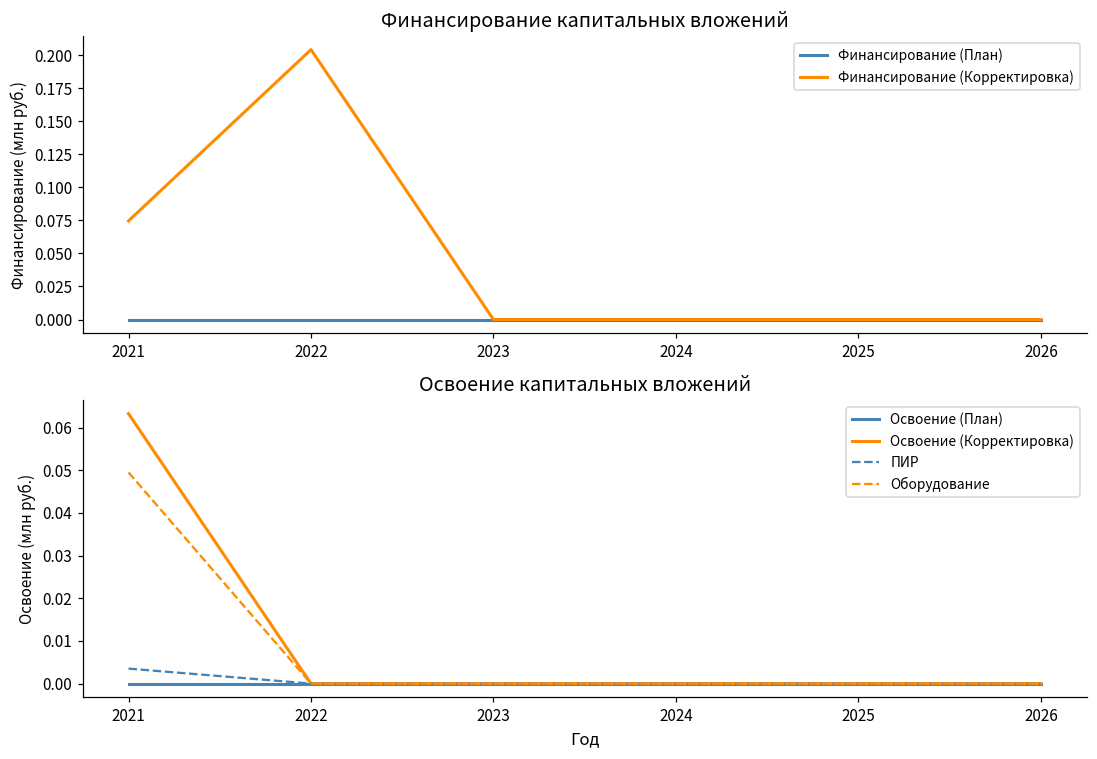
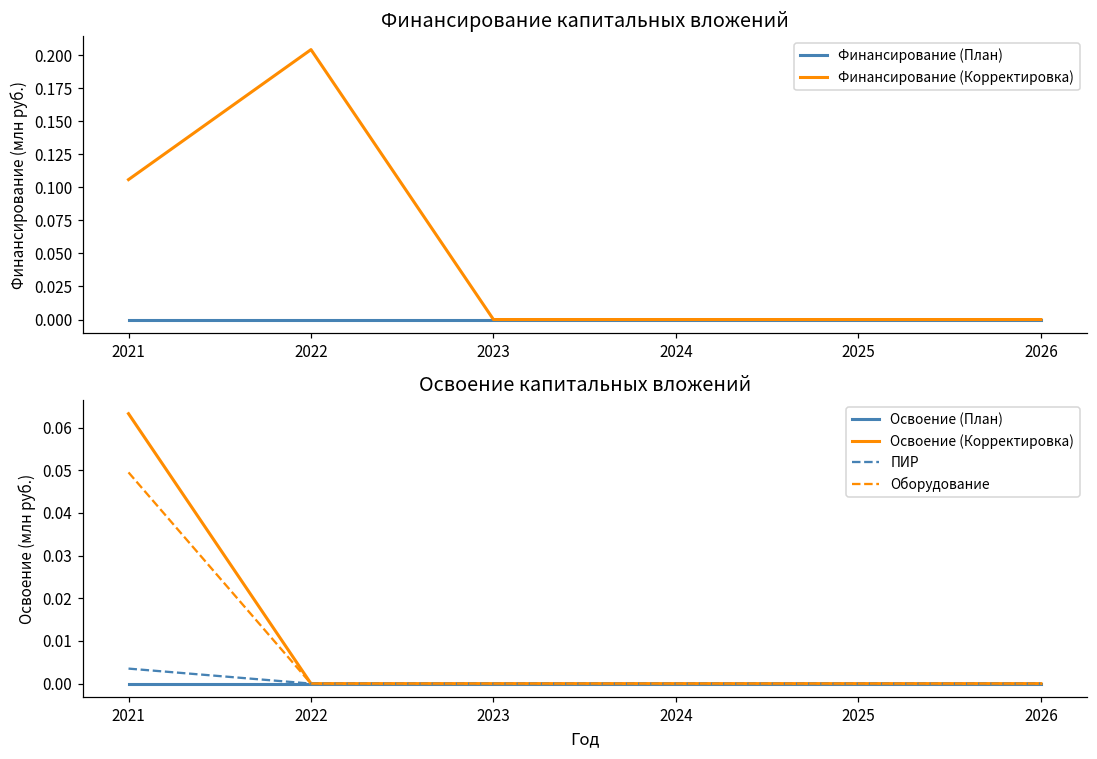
Финансирование капитальных вложений, Финансирование (Корректировка), 2021: 0.075 -> 0.106
